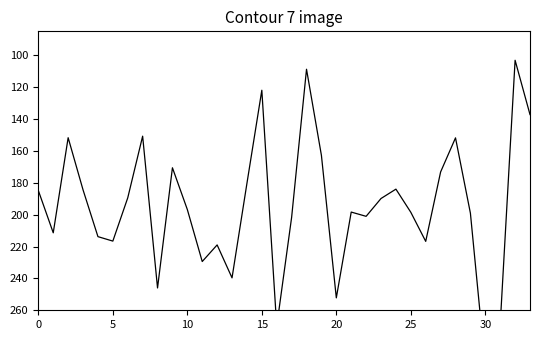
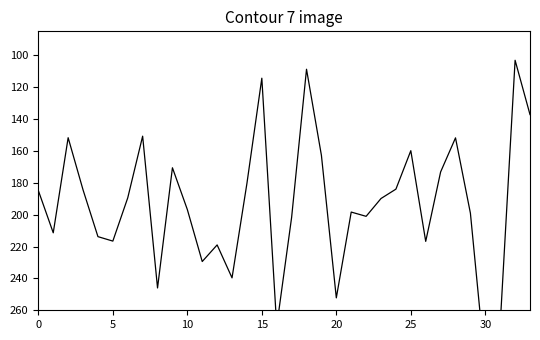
15: 122 -> 114
25: 199 -> 160
